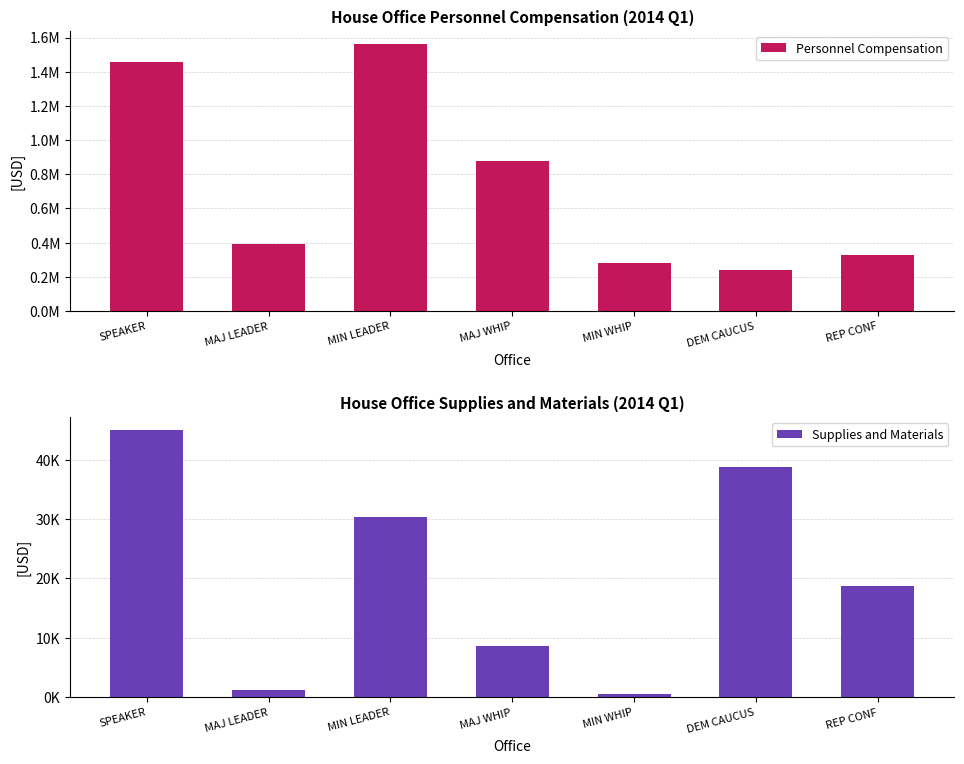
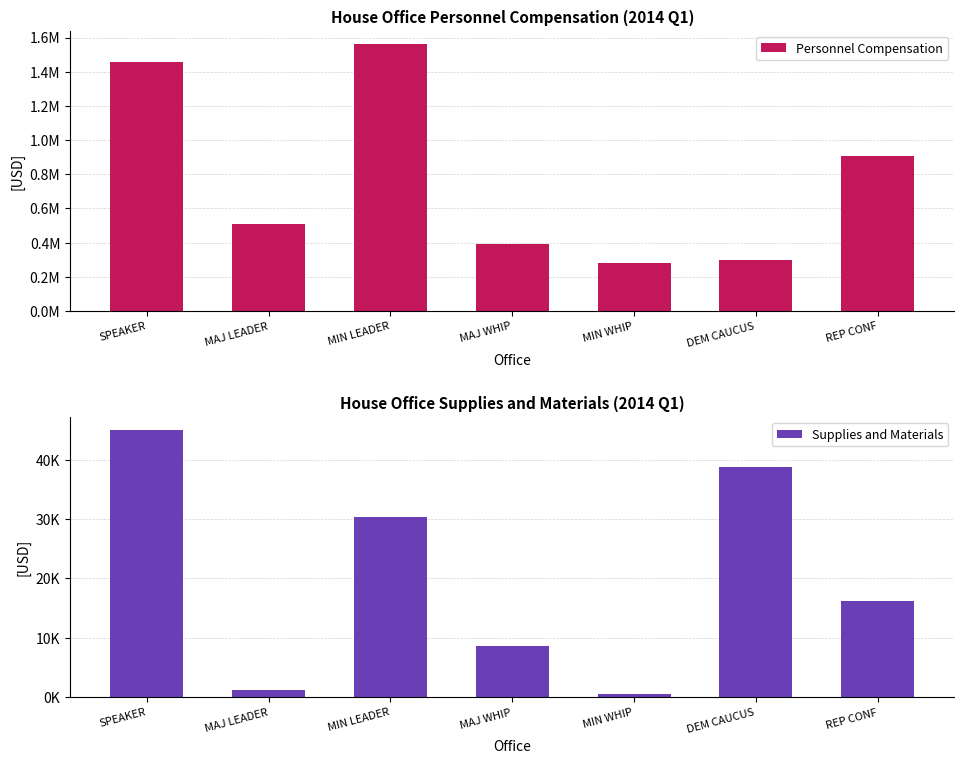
House Office Personnel Compensation (2014 Q1), MAJ LEADER: 390000 -> 510000
House Office Personnel Compensation (2014 Q1), MAJ WHIP: 880000 -> 390000
House Office Personnel Compensation (2014 Q1), DEM CAUCUS: 240000 -> 300000
House Office Personnel Compensation (2014 Q1), REP CONF: 330000 -> 900000
House Office Supplies and Materials (2014 Q1), REP CONF: 19000 -> 16000
